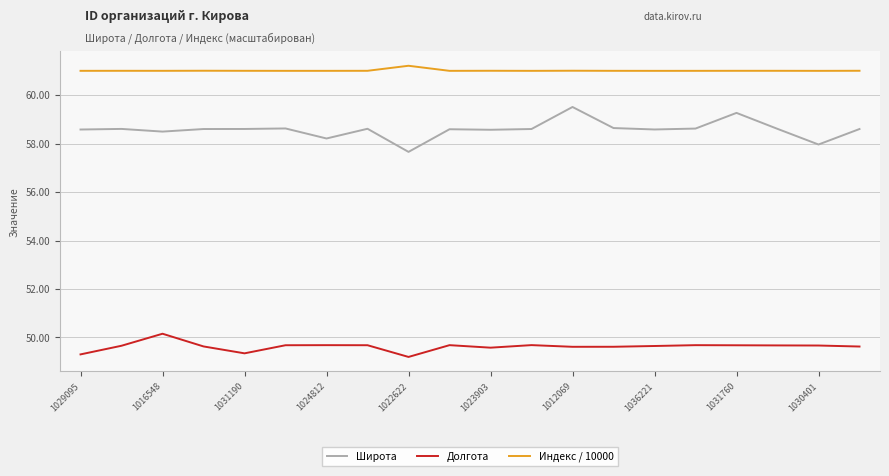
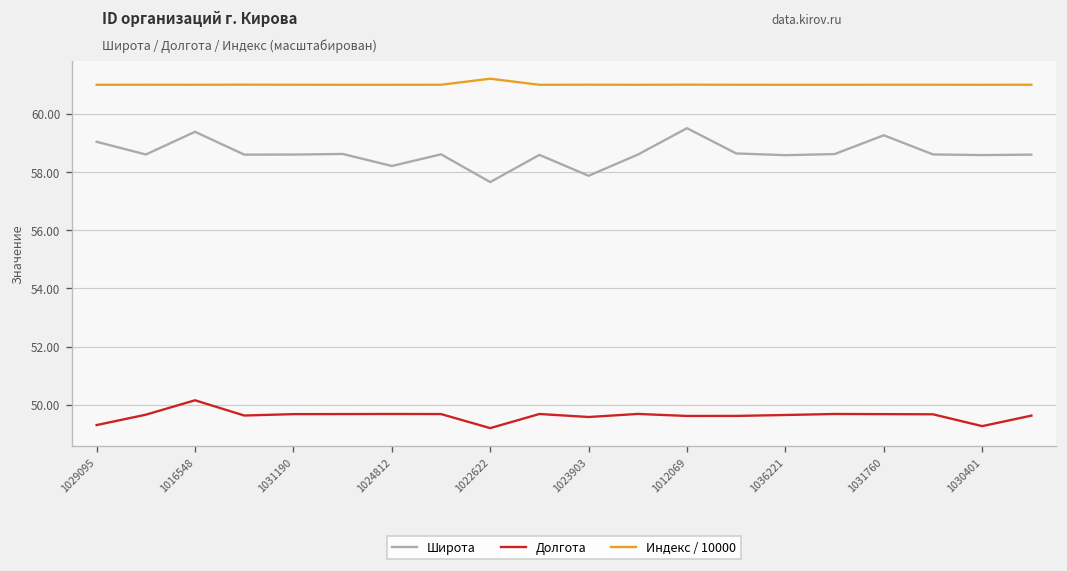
Широта, 1029095: 58.6 -> 59.0
Широта, 1016548: 58.5 -> 59.4
Долгота, 1031190: 49.3 -> 49.7
Широта, 1023903: 58.6 -> 57.9
Широта, 1030401: 58.0 -> 58.6
Долгота, 1030401: 49.7 -> 49.3
